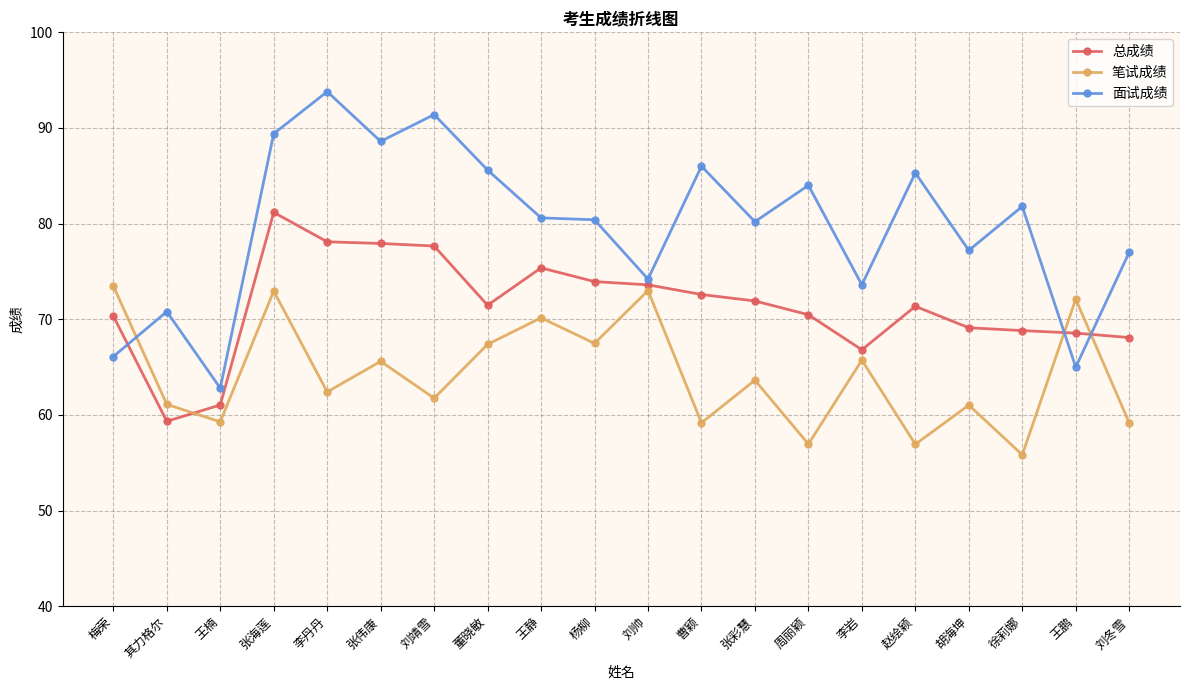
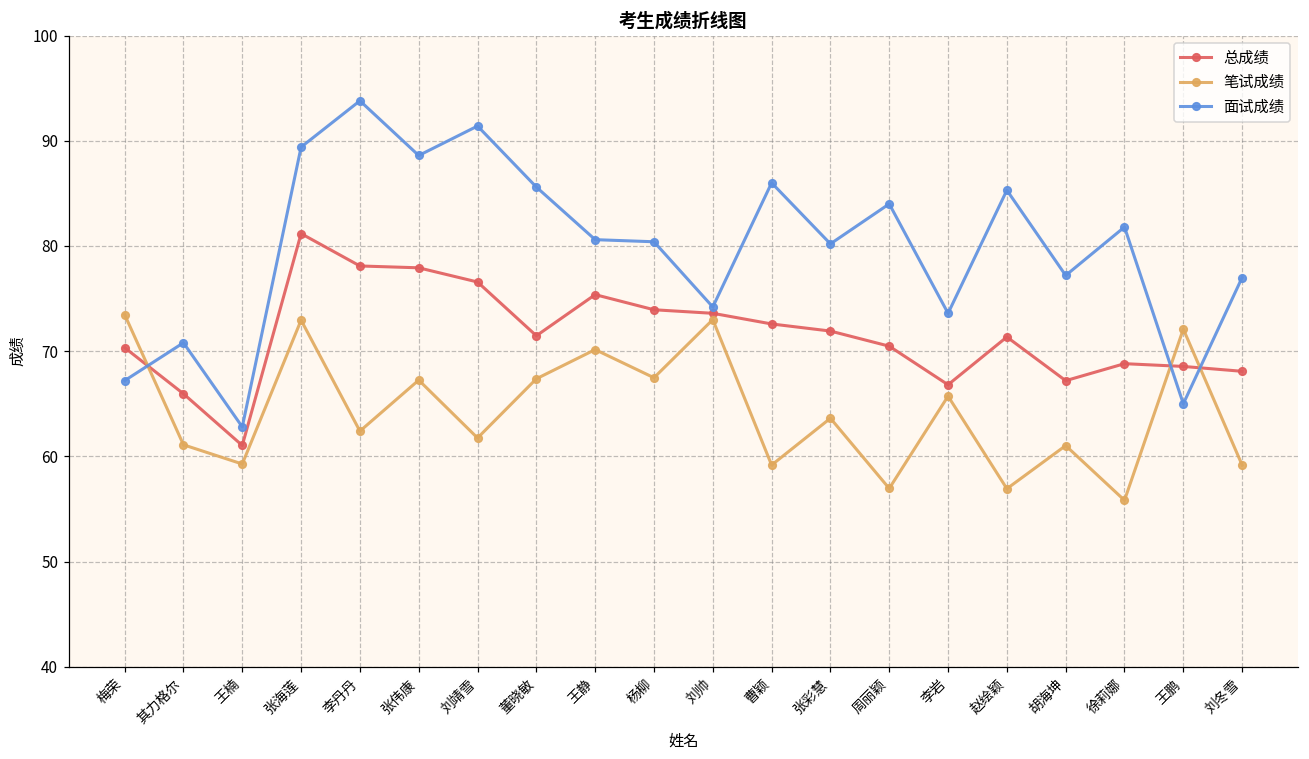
面试成绩, 梅荣: 66 -> 67
总成绩, 其力格尔: 59 -> 66
笔试成绩, 张伟康: 66 -> 67
总成绩, 刘靖雪: 78 -> 77
总成绩, 胡海坤: 69 -> 67
